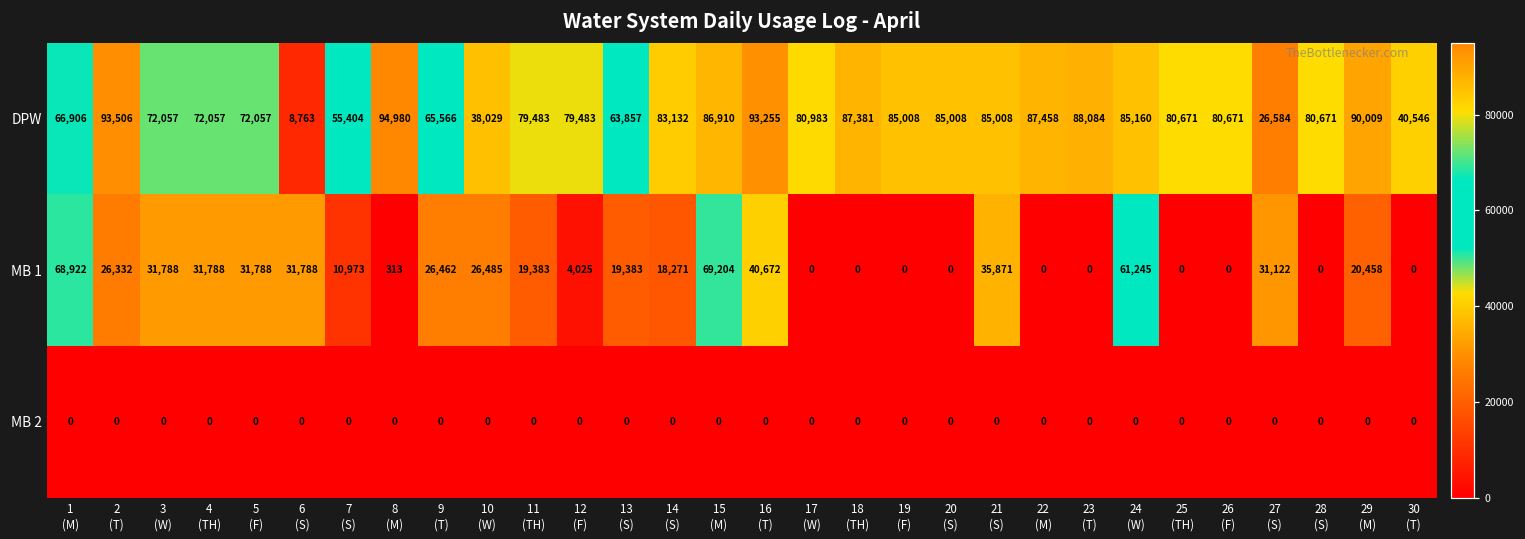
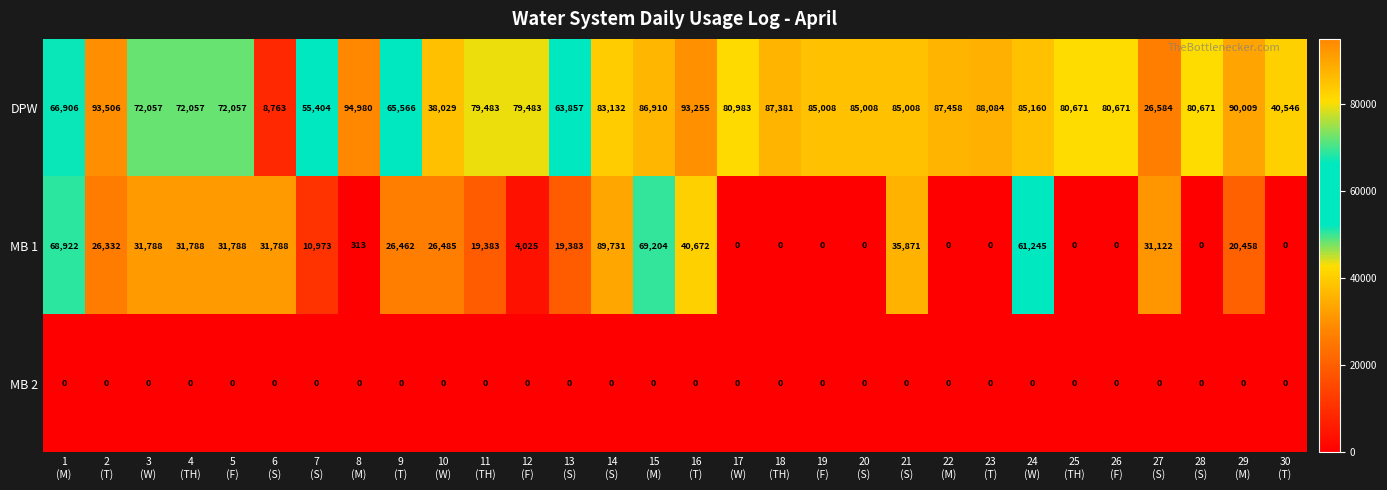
MB 1, 14 (S): 18,271 -> 89,731
